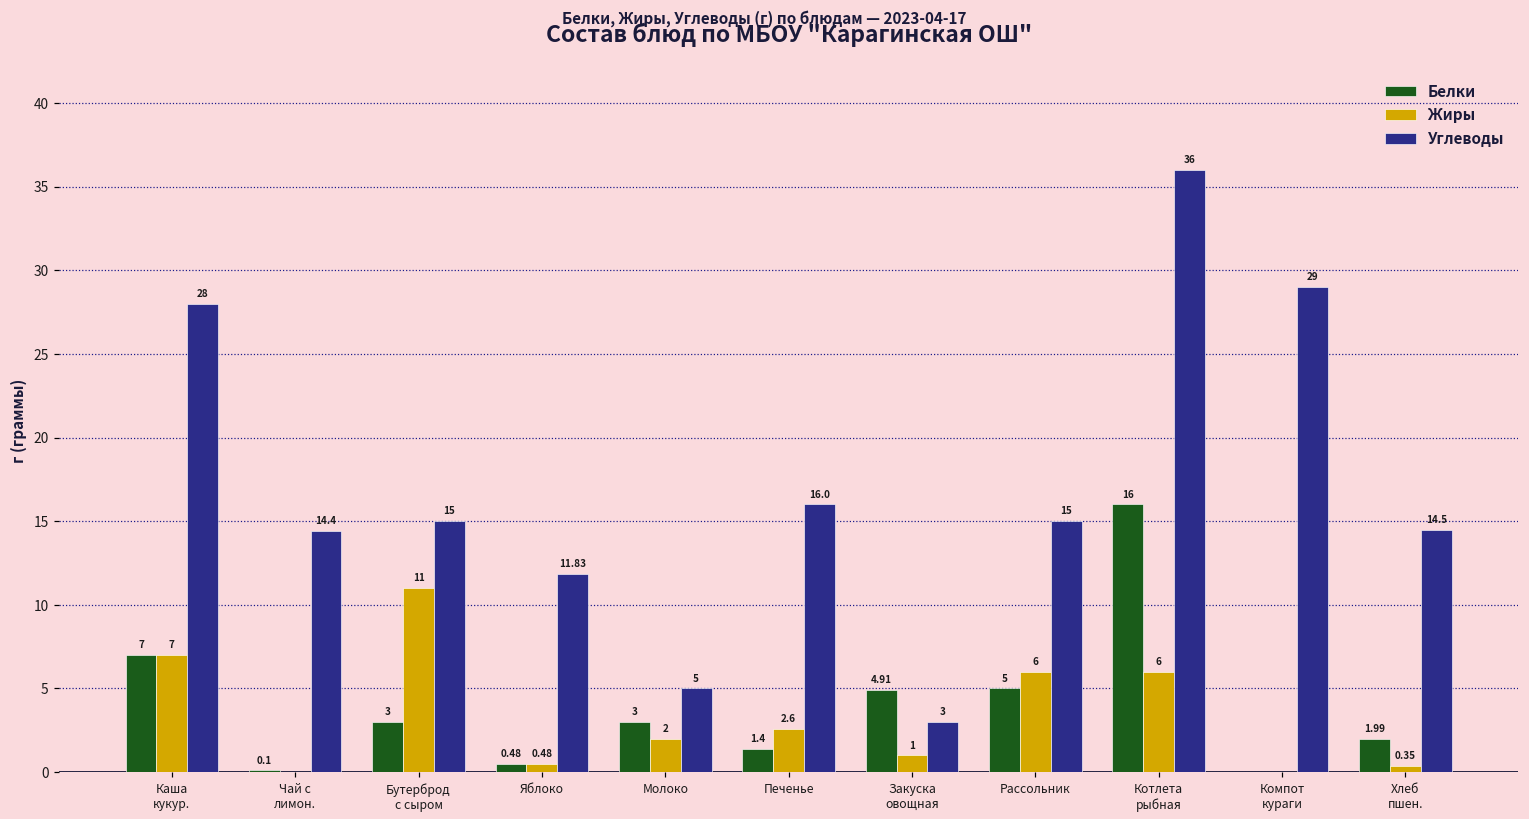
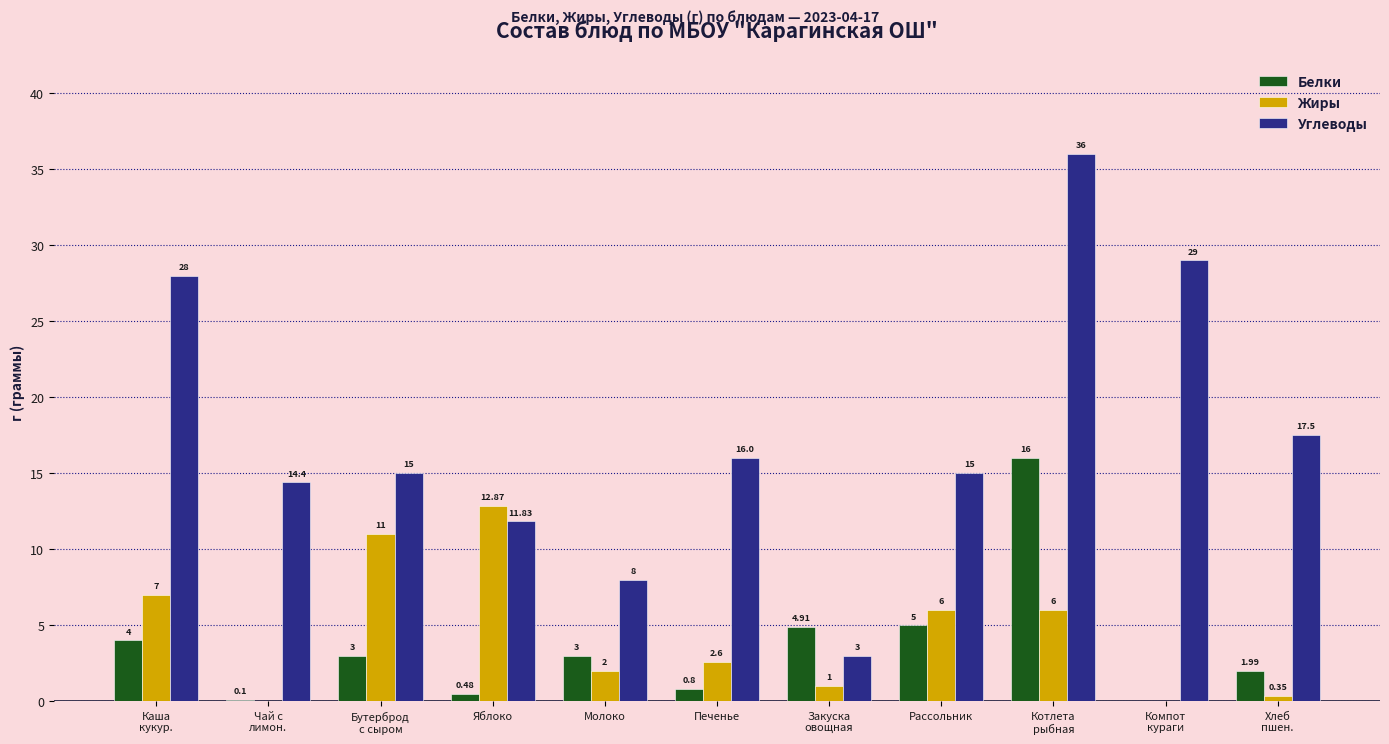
Белки, Каша кукур.: 7 -> 4
Жиры, Яблоко: 0.48 -> 12.87
Углеводы, Молоко: 5 -> 8
Белки, Печенье: 1.4 -> 0.8
Углеводы, Хлеб пшен.: 14.5 -> 17.5
